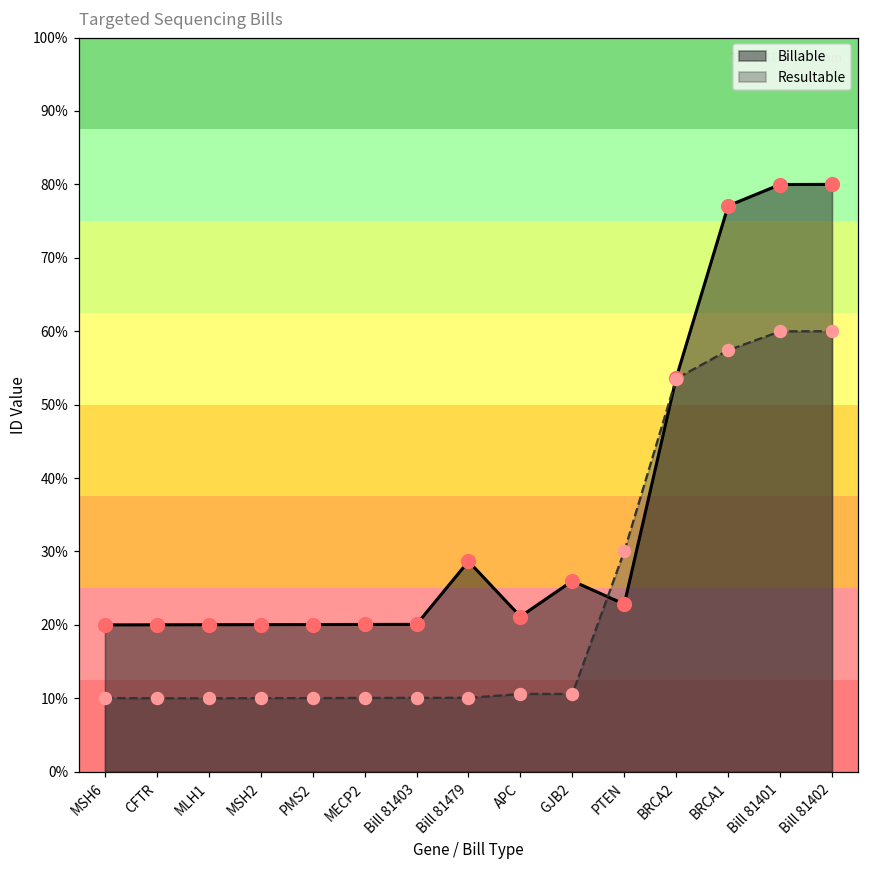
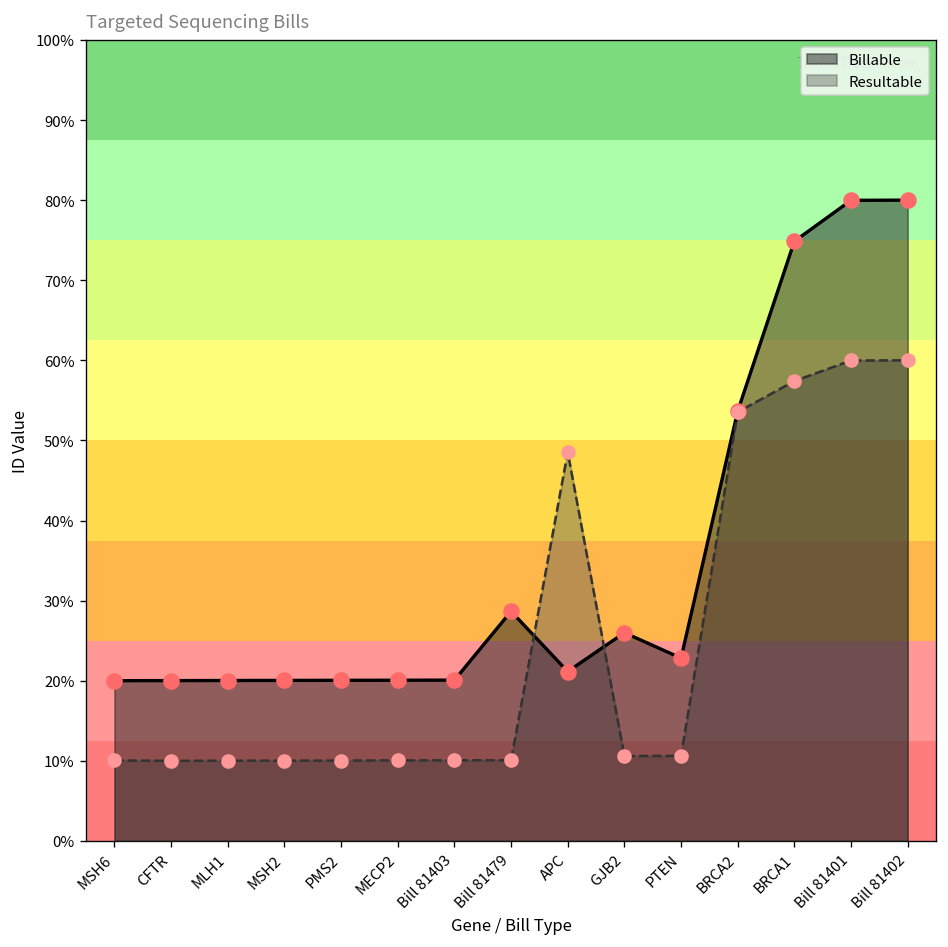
Resultable, APC: 11% -> 49%
Resultable, PTEN: 30% -> 11%
Billable, BRCA1: 77% -> 75%
